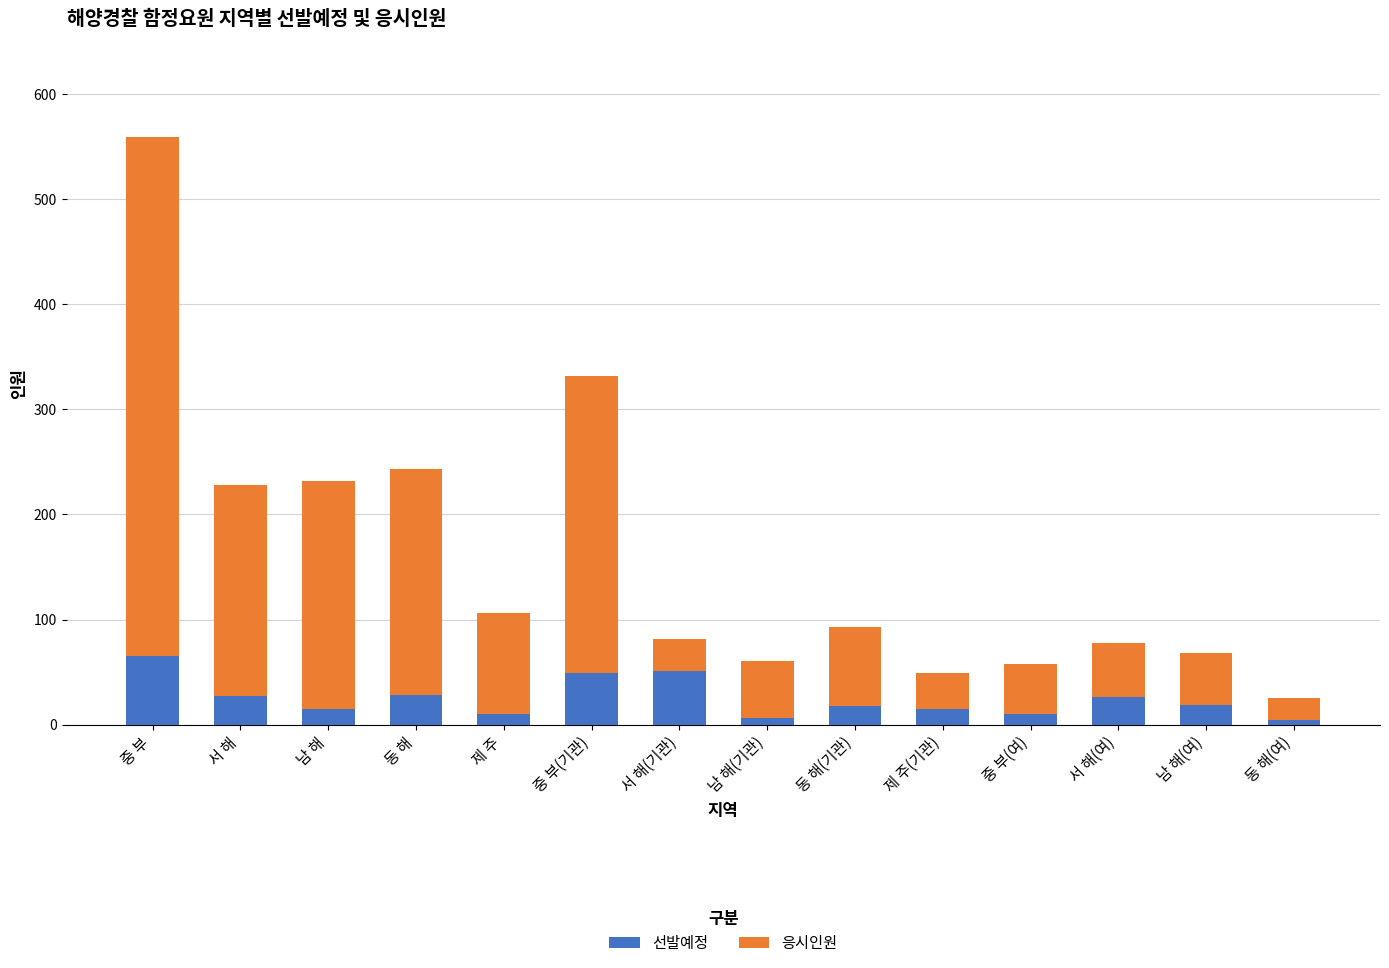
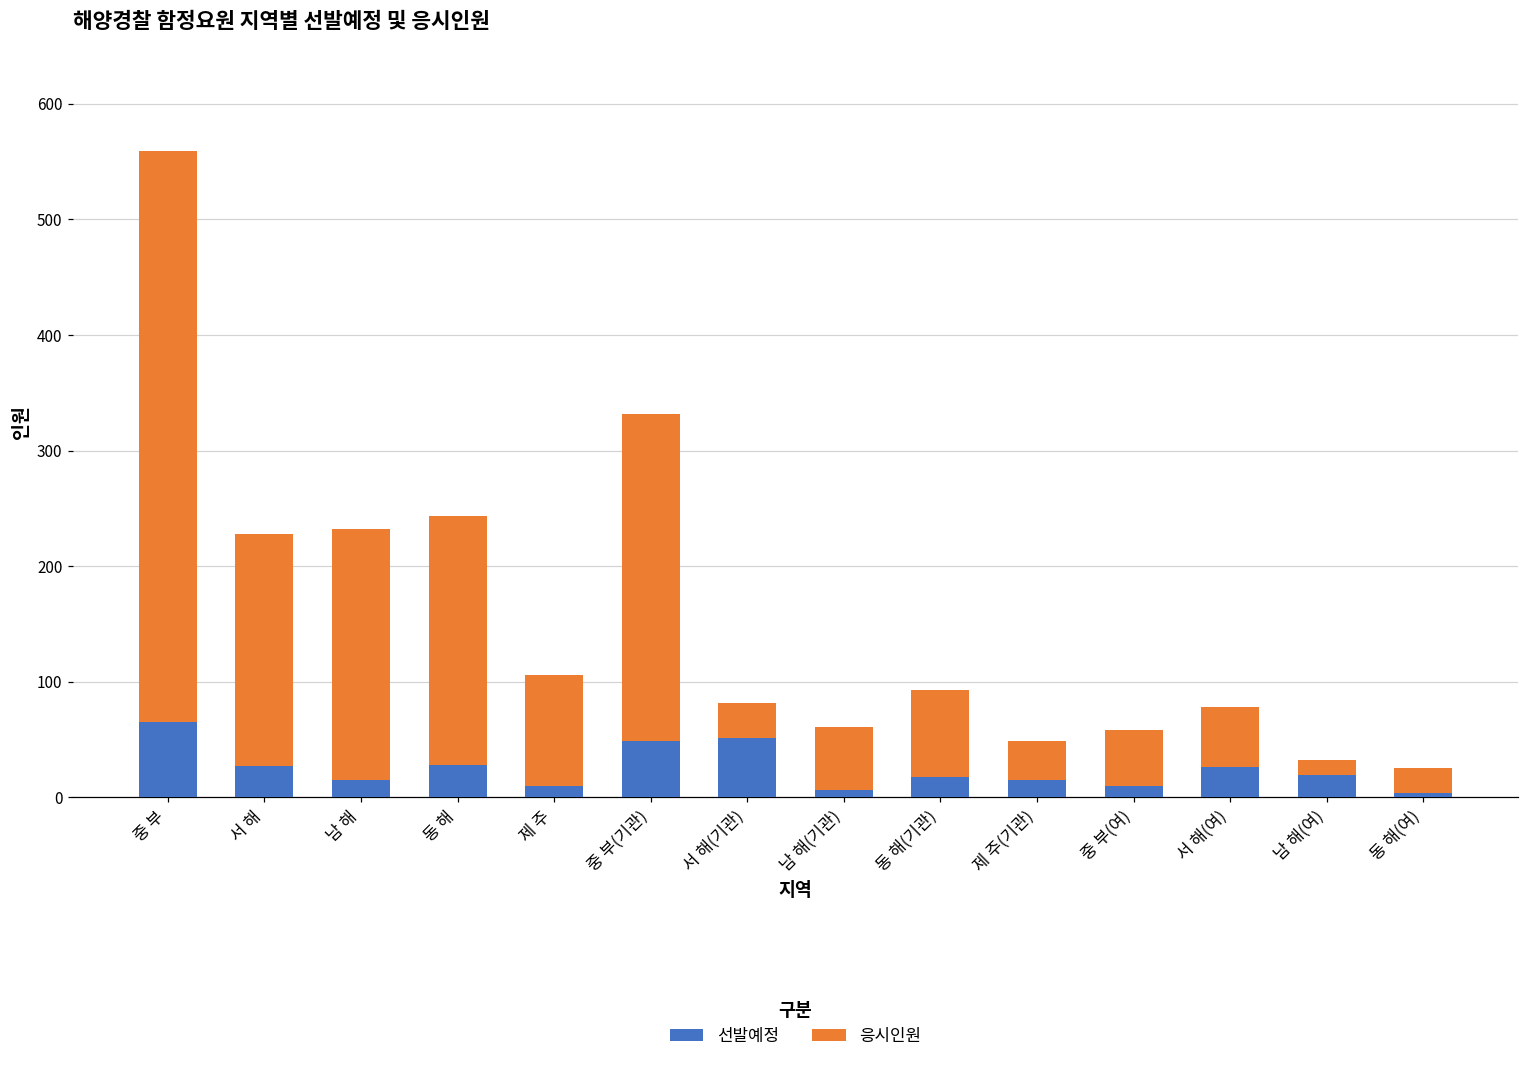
응시인원, 남 해(여): 49 -> 13
